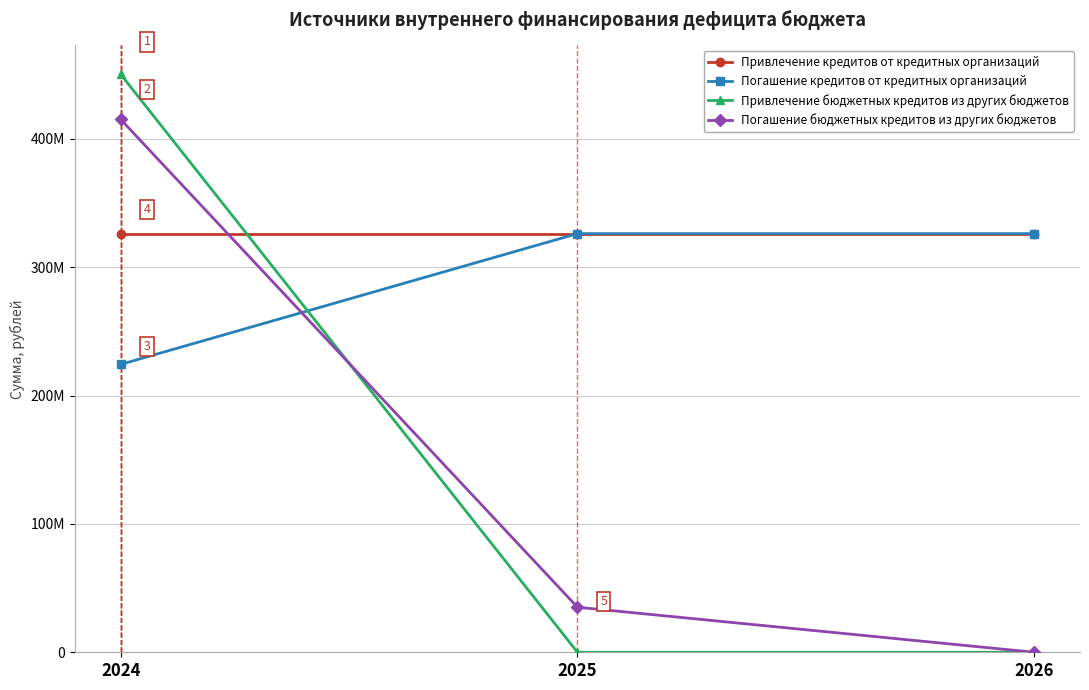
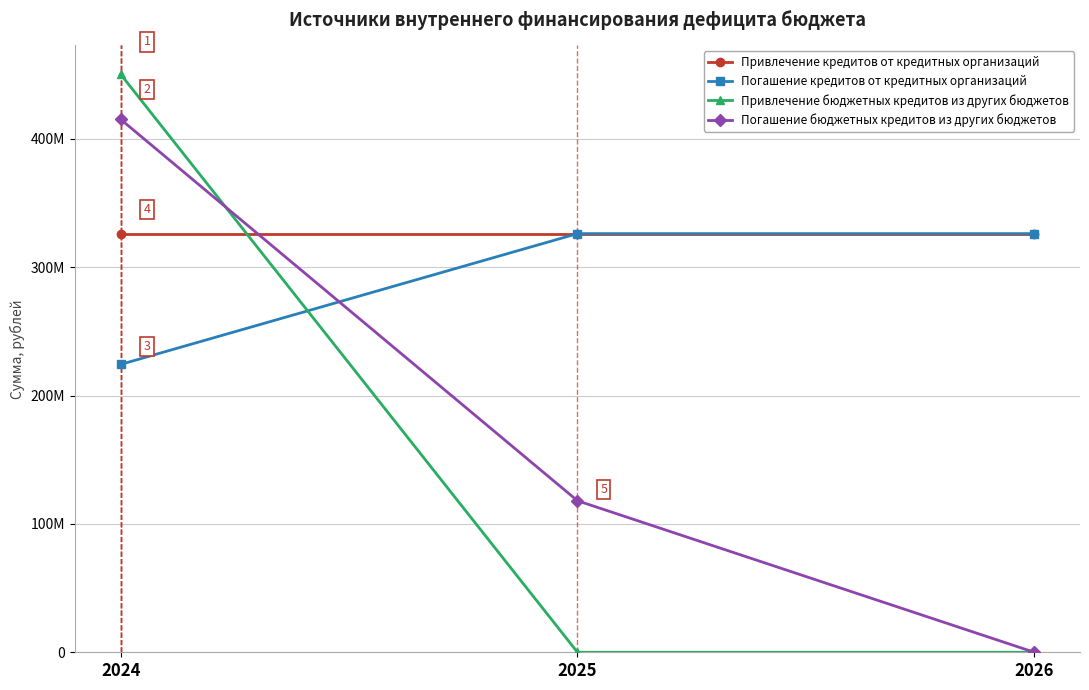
Погашение бюджетных кредитов из других бюджетов, 2025: 35000000 -> 118000000
